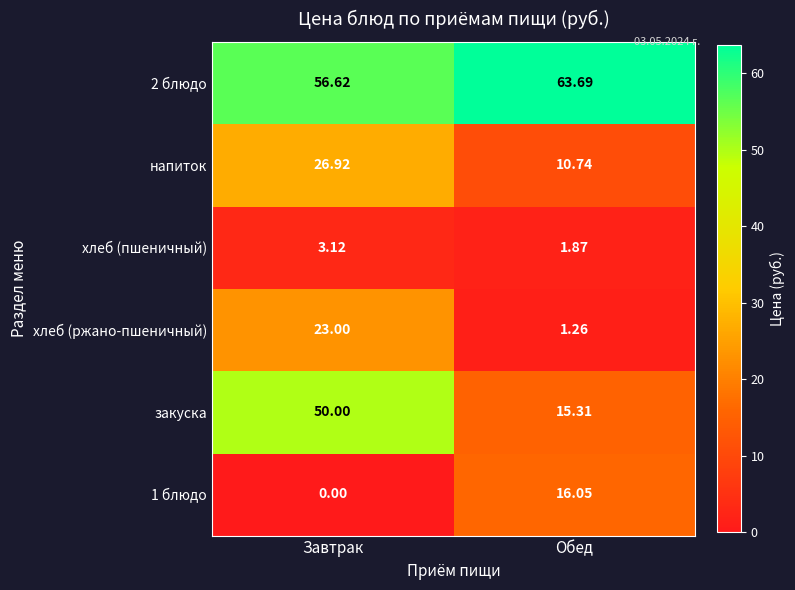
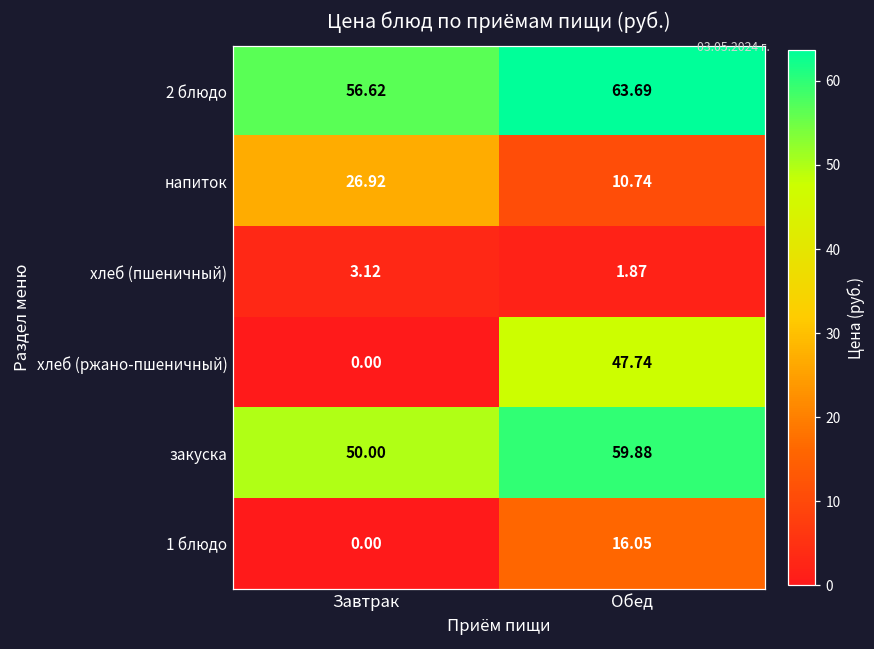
хлеб (ржано-пшеничный), Завтрак: 23.00 -> 0.00
хлеб (ржано-пшеничный), Обед: 1.26 -> 47.74
закуска, Обед: 15.31 -> 59.88
